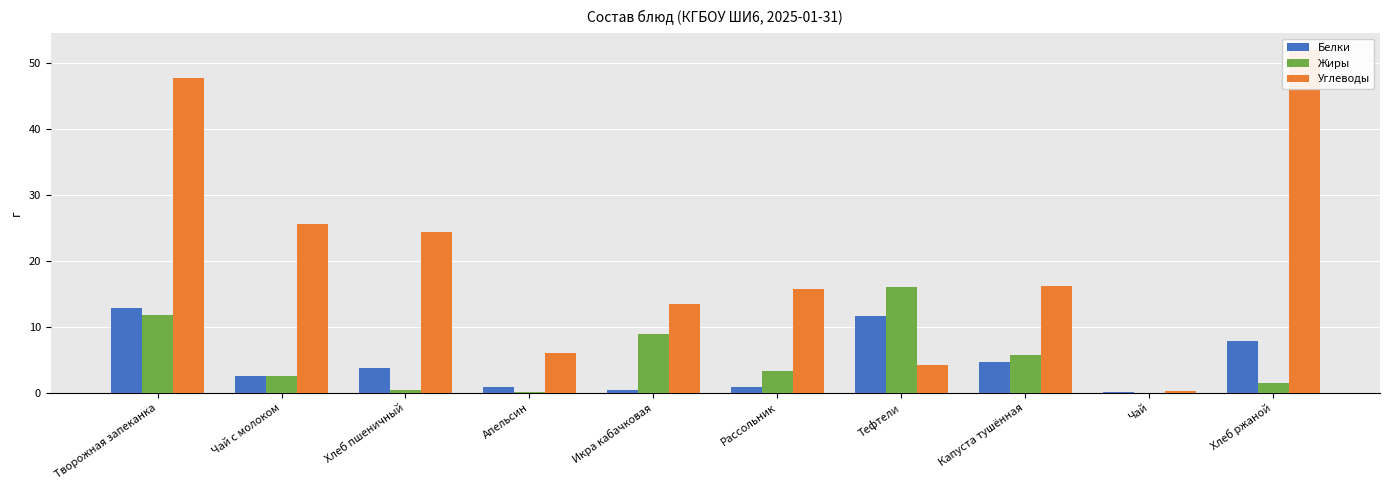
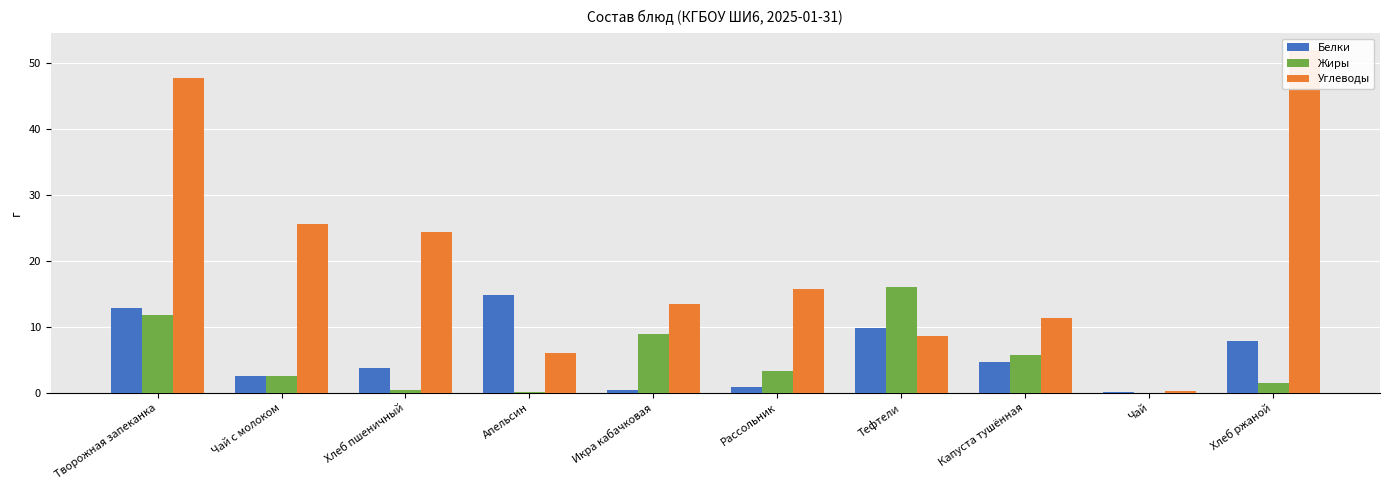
Белки, Апельсин: 1 -> 15
Белки, Тефтели: 12 -> 10
Углеводы, Тефтели: 4 -> 9
Углеводы, Капуста тушённая: 16 -> 11
